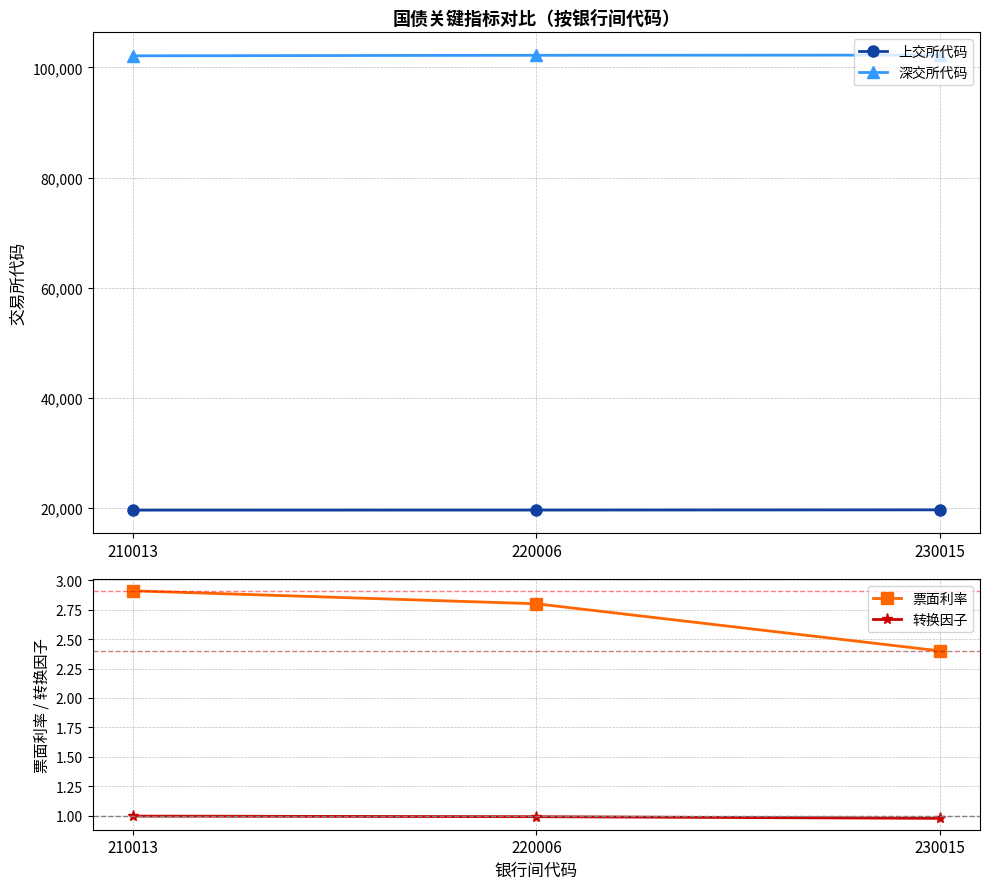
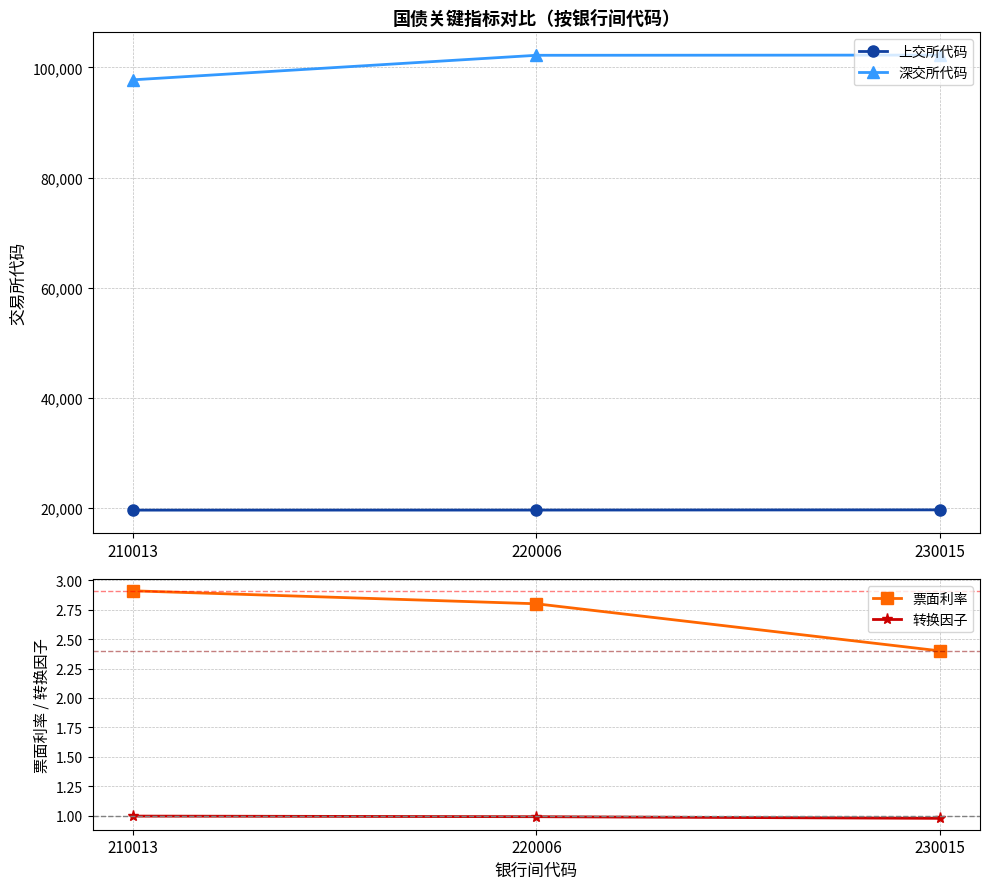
国债关键指标对比（按银行间代码）, 深交所代码, 210013: 102,000 -> 98,000
